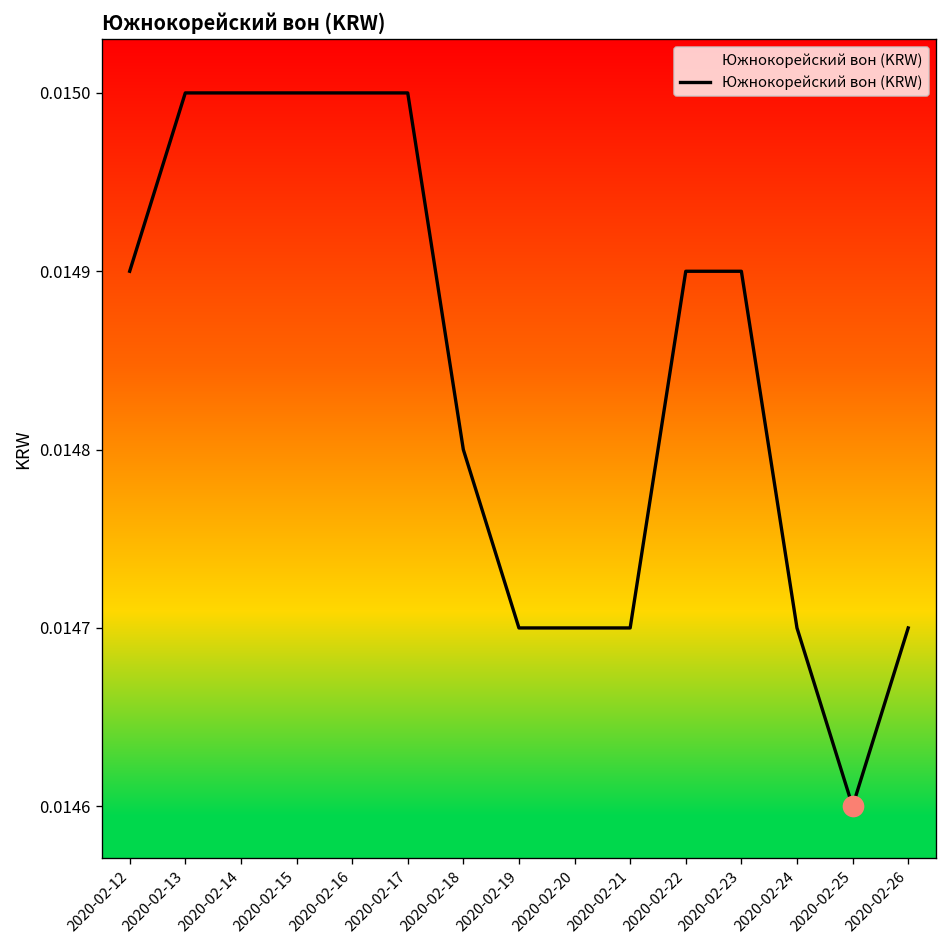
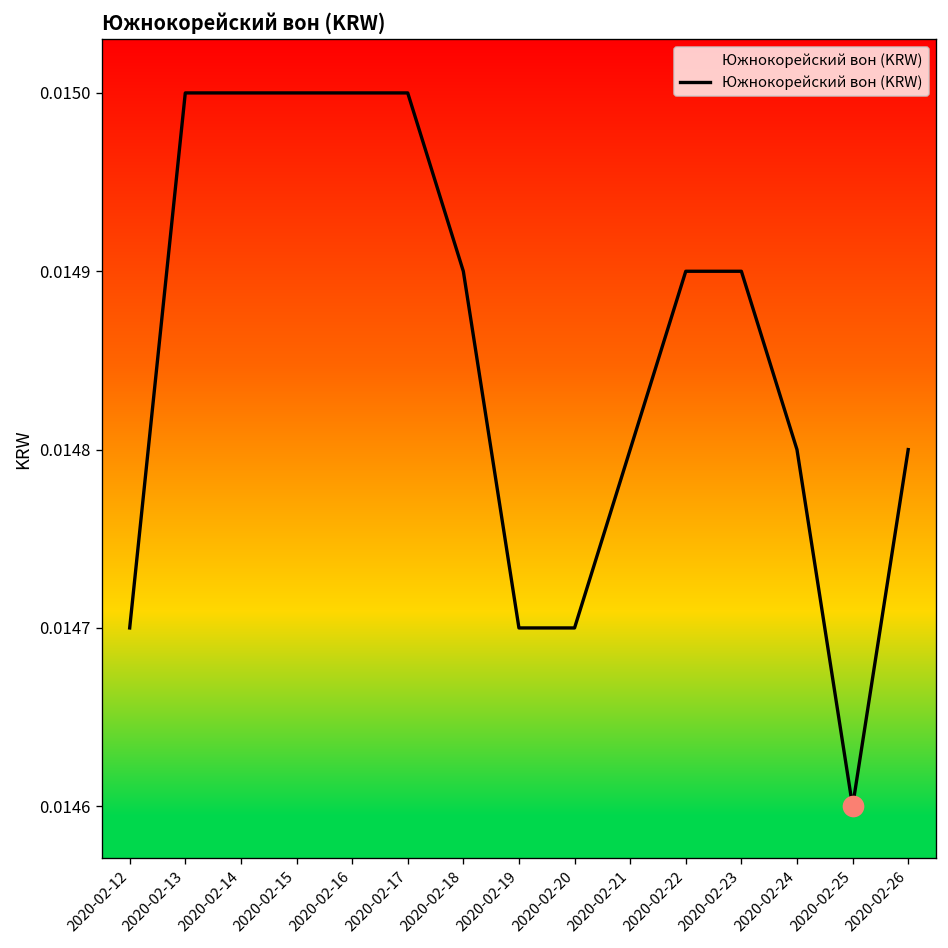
Южнокорейский вон (KRW), 2020-02-12: 0.0149 -> 0.0147
Южнокорейский вон (KRW), 2020-02-18: 0.0148 -> 0.0149
Южнокорейский вон (KRW), 2020-02-21: 0.0147 -> 0.0148
Южнокорейский вон (KRW), 2020-02-24: 0.0147 -> 0.0148
Южнокорейский вон (KRW), 2020-02-26: 0.0147 -> 0.0148
